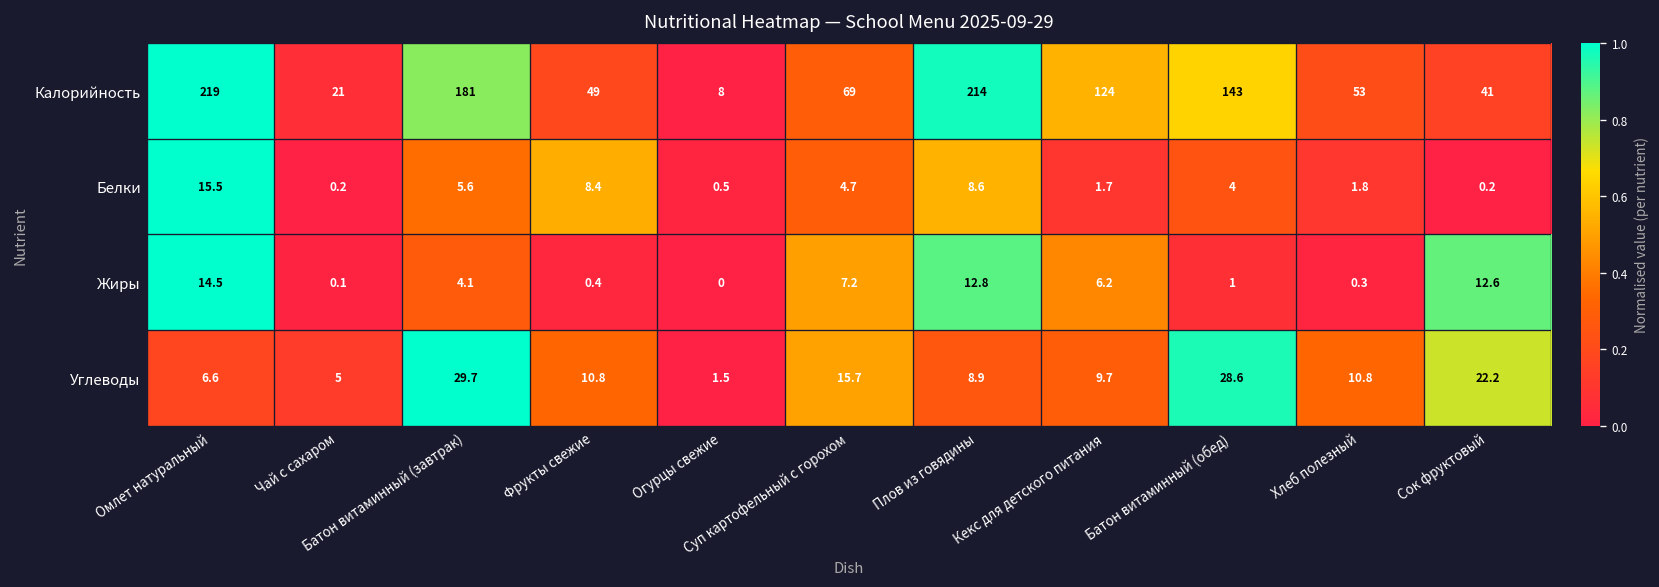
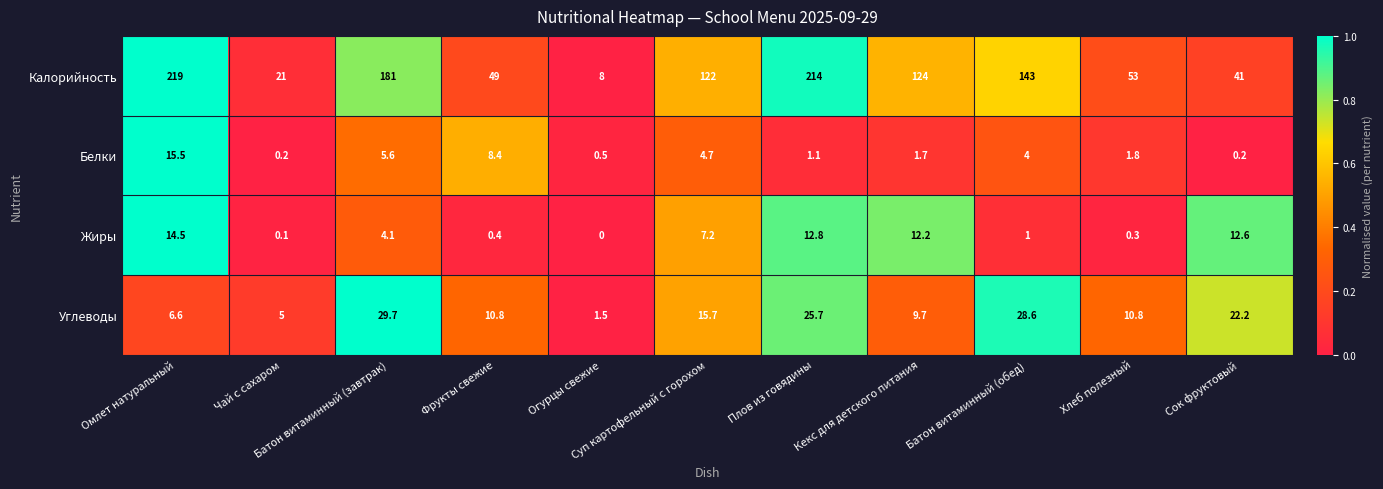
Калорийность, Суп картофельный с горохом: 69 -> 122
Белки, Плов из говядины: 8.6 -> 1.1
Жиры, Кекс для детского питания: 6.2 -> 12.2
Углеводы, Плов из говядины: 8.9 -> 25.7
